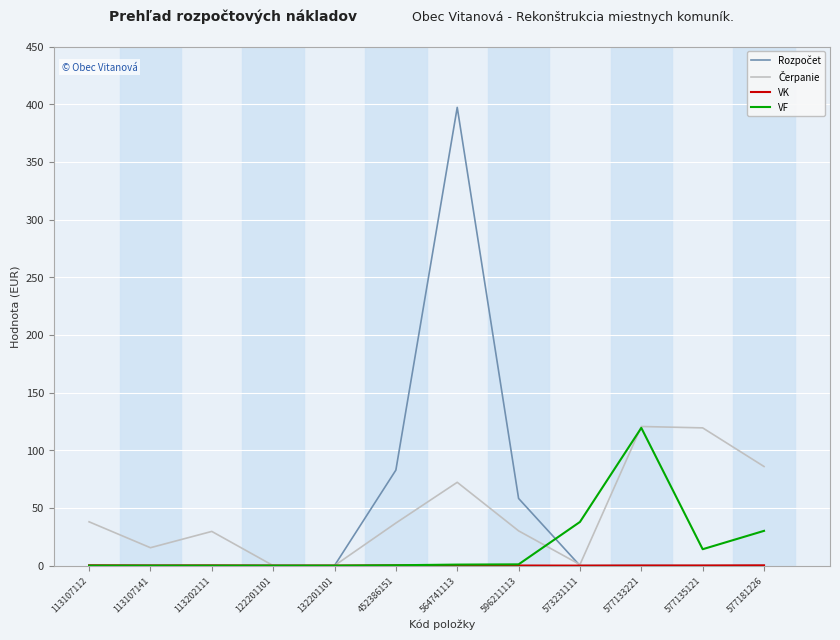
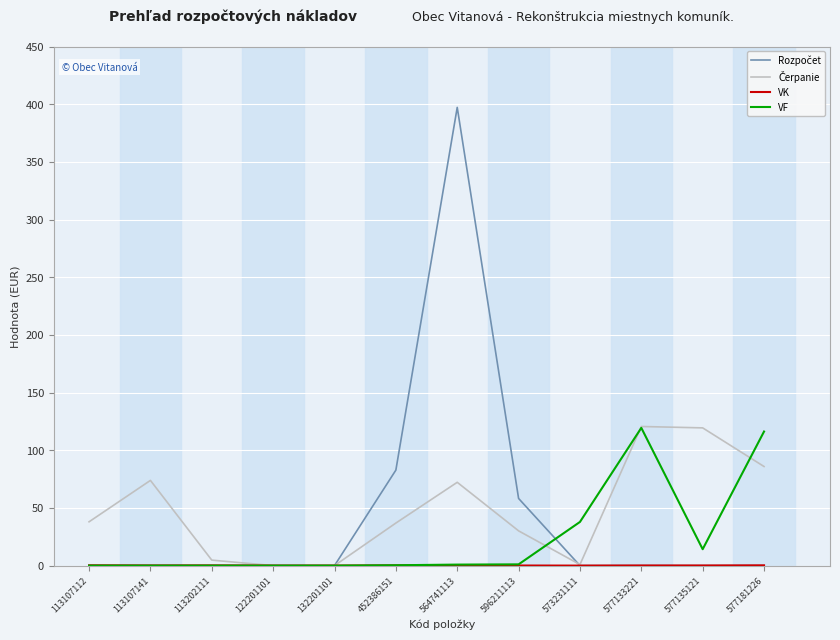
Čerpanie, 113107141: 16 -> 74
Čerpanie, 113202111: 30 -> 5
VF, 577181226: 30 -> 116
